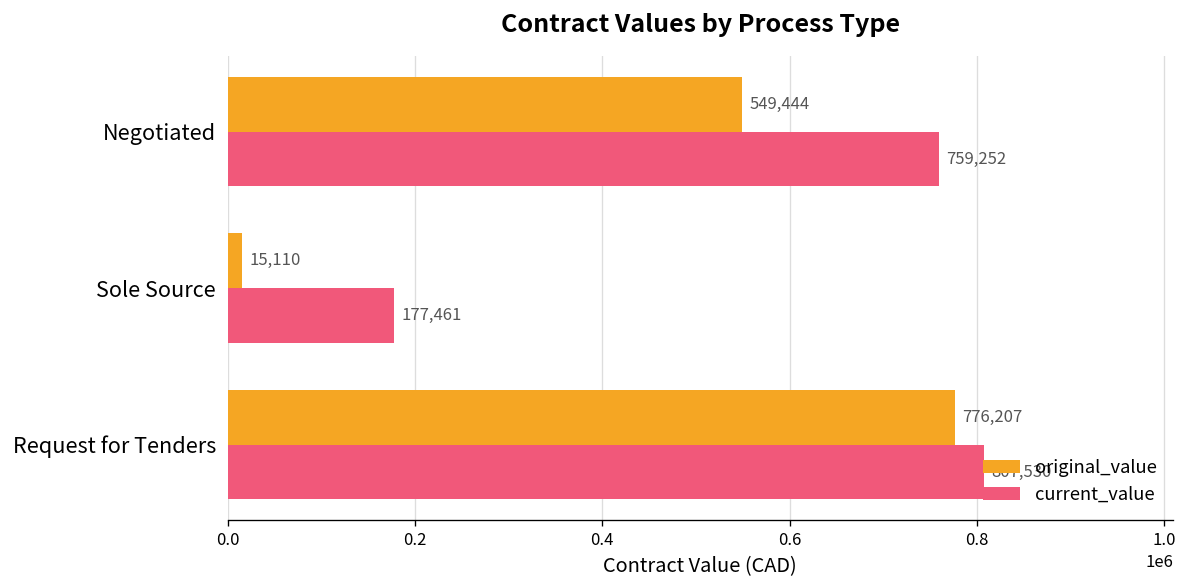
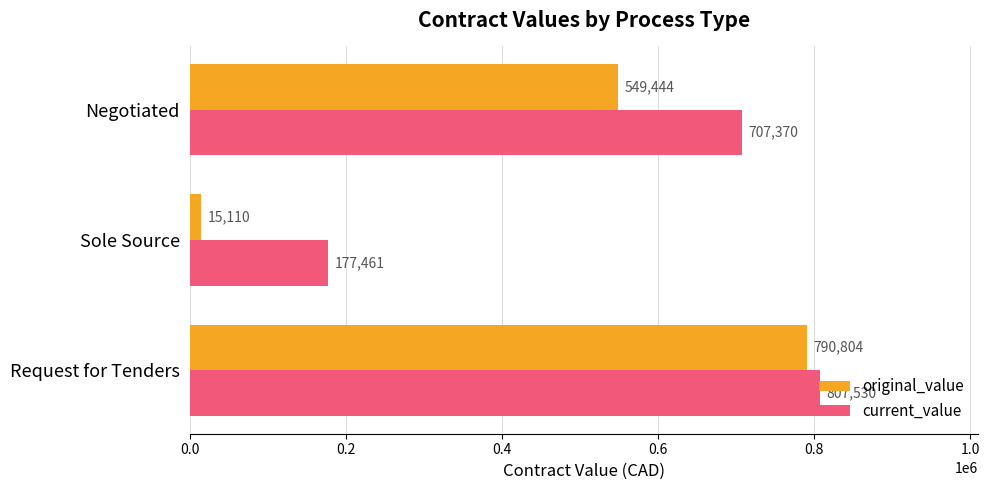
current_value, Negotiated: 759,252 -> 707,370
original_value, Request for Tenders: 776,207 -> 790,804
